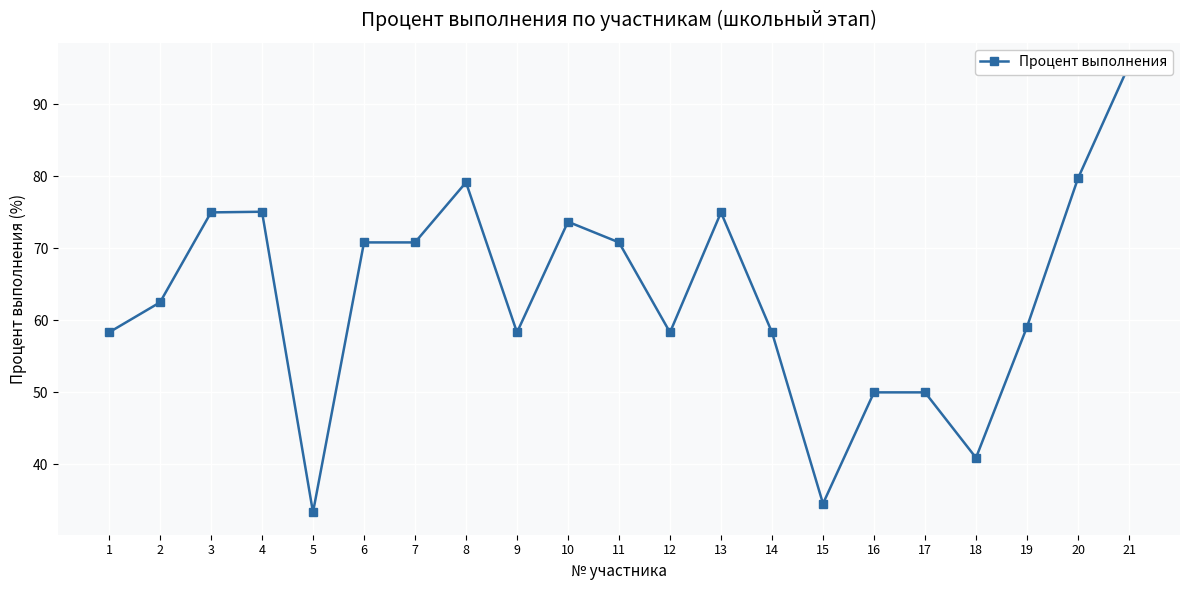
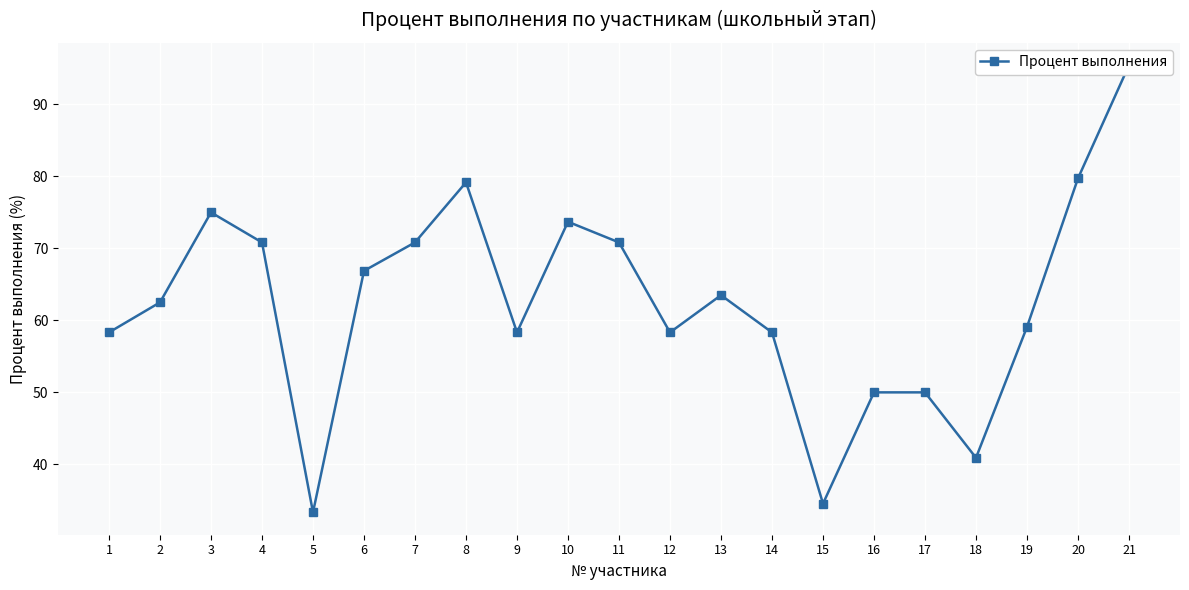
4: 75 -> 71
6: 71 -> 67
13: 75 -> 64
